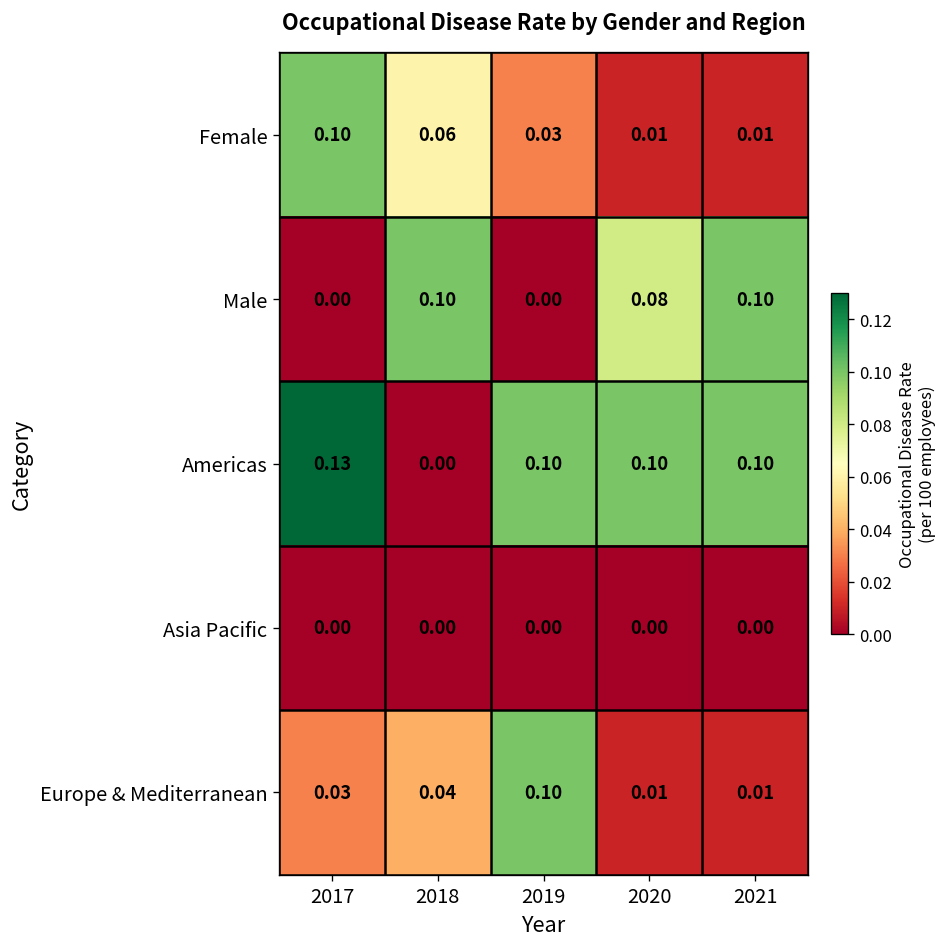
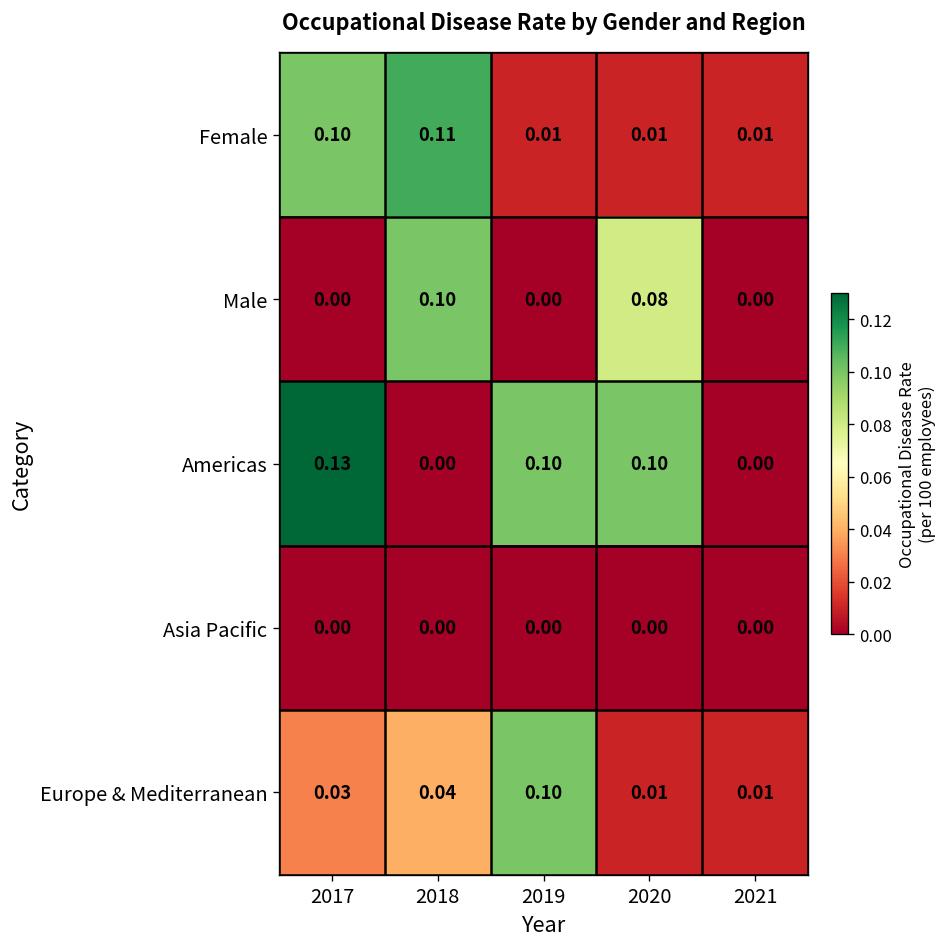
Female, 2018: 0.06 -> 0.11
Female, 2019: 0.03 -> 0.01
Male, 2021: 0.10 -> 0.00
Americas, 2021: 0.10 -> 0.00
